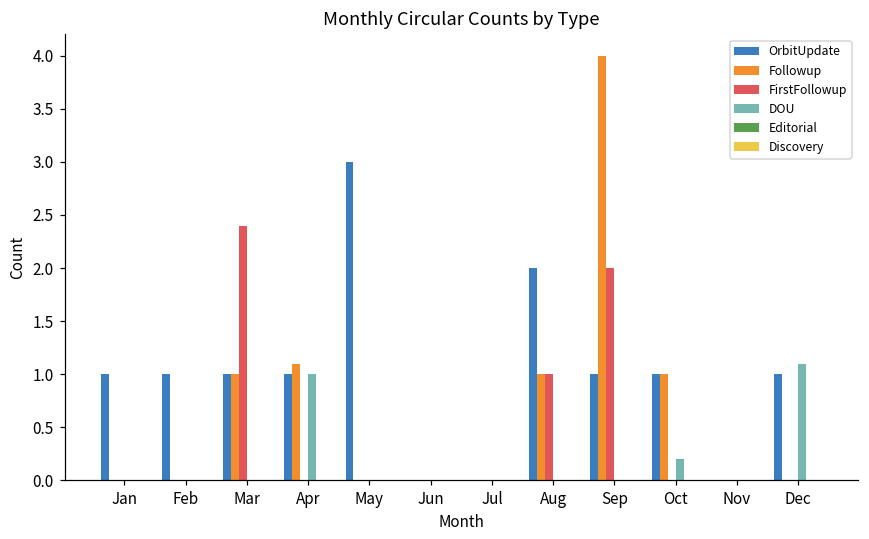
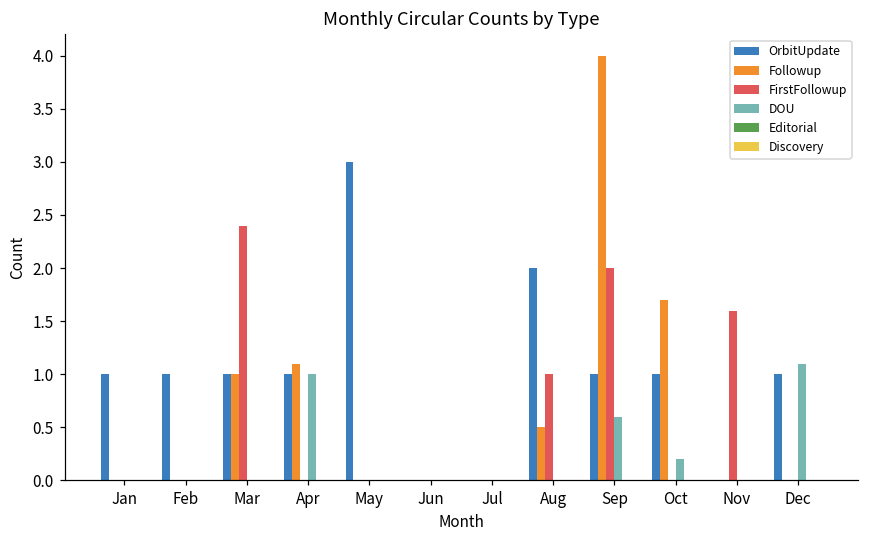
Followup, Aug: 1.0 -> 0.5
DOU, Sep: 0.0 -> 0.6
Followup, Oct: 1.0 -> 1.7
FirstFollowup, Nov: 0.0 -> 1.6
